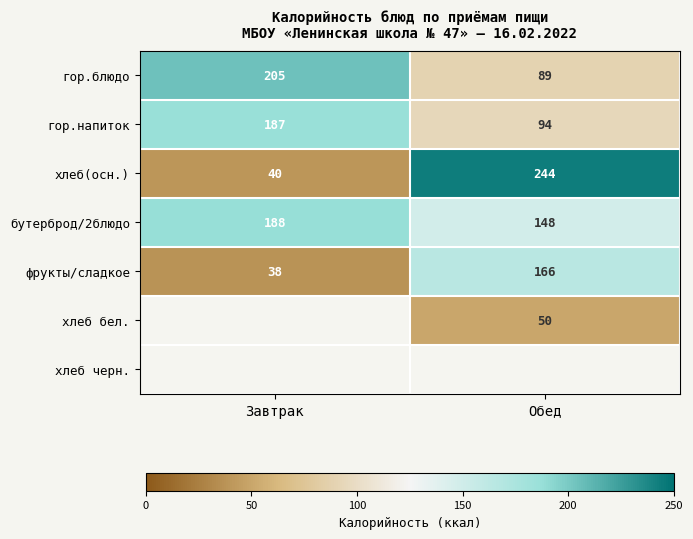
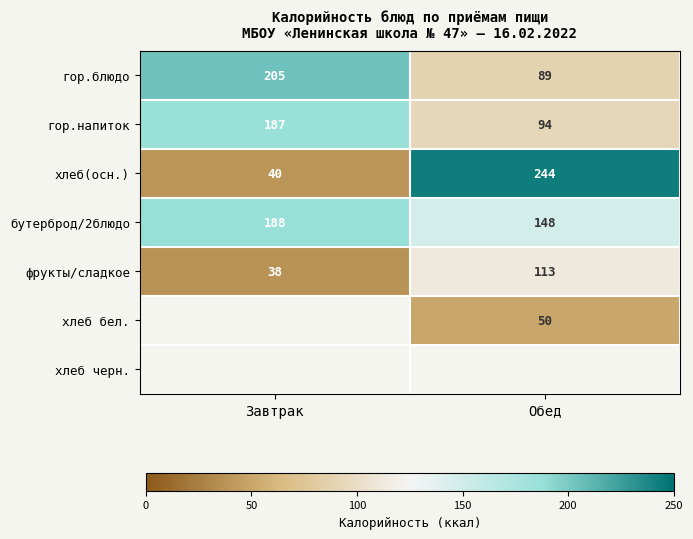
фрукты/сладкое, Обед: 166 -> 113
